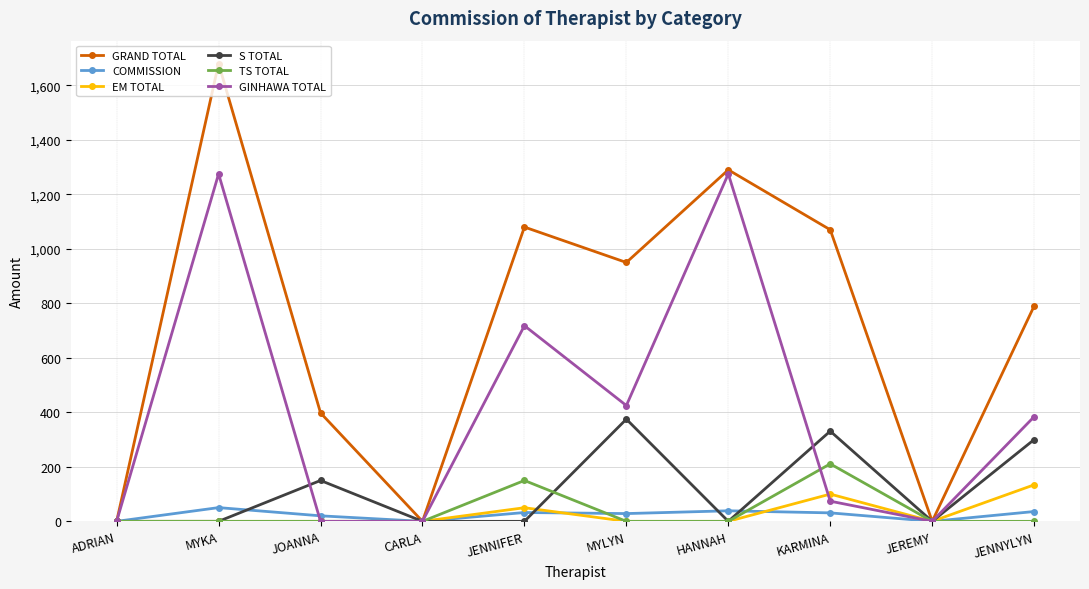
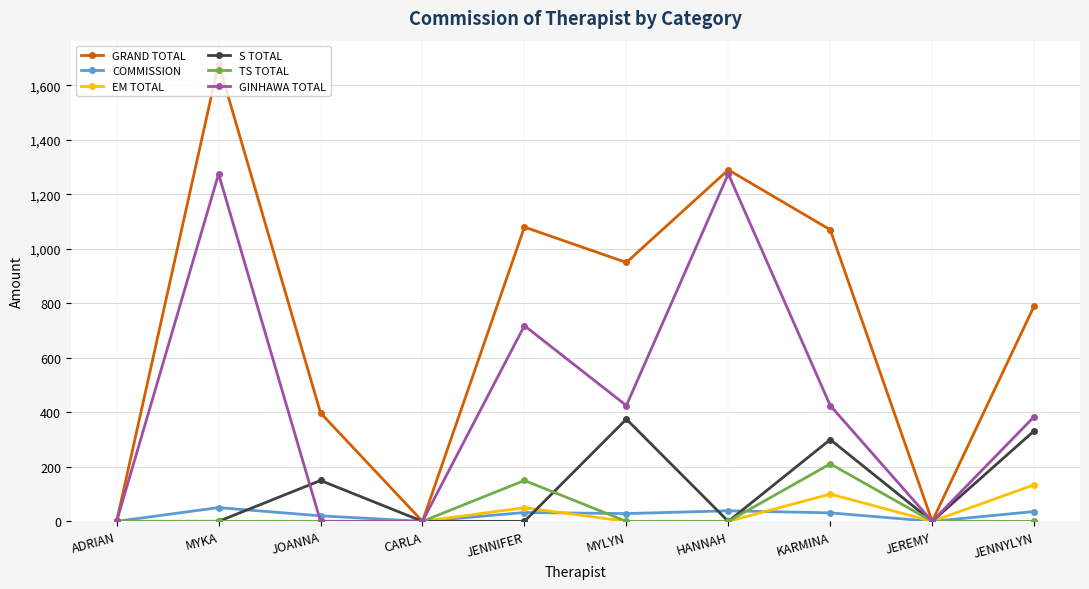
S TOTAL, KARMINA: 330 -> 300
GINHAWA TOTAL, KARMINA: 70 -> 430
S TOTAL, JENNYLYN: 300 -> 330
